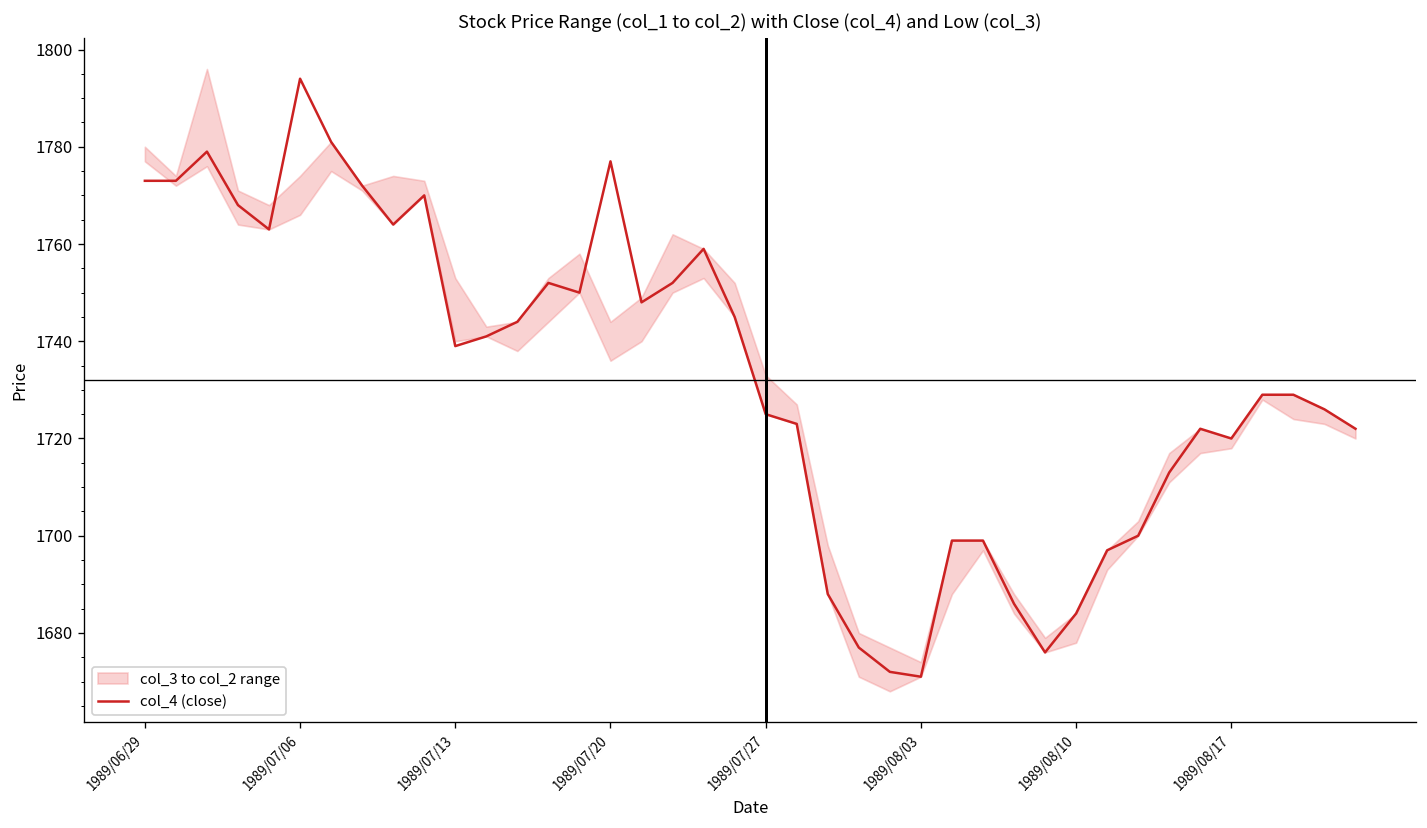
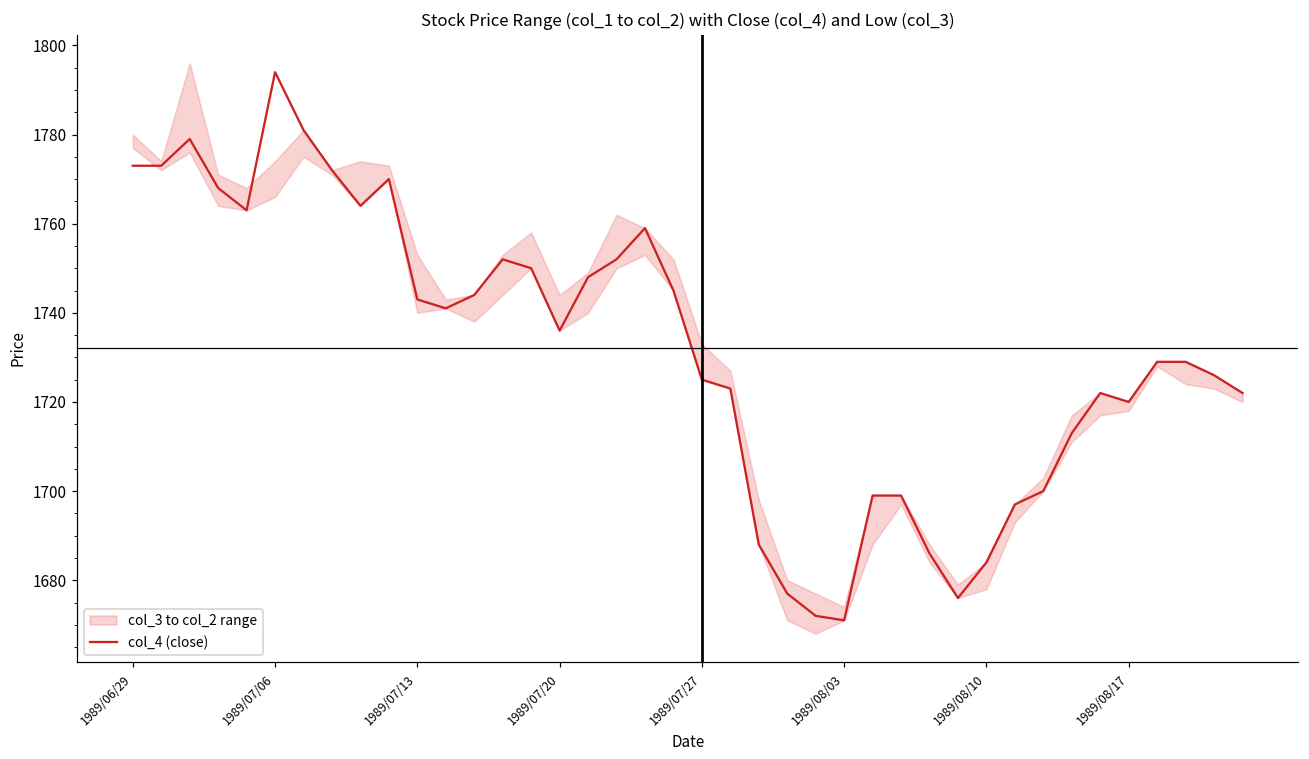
col_4 (close), 1989/07/13: 1739 -> 1743
col_4 (close), 1989/07/20: 1777 -> 1736
